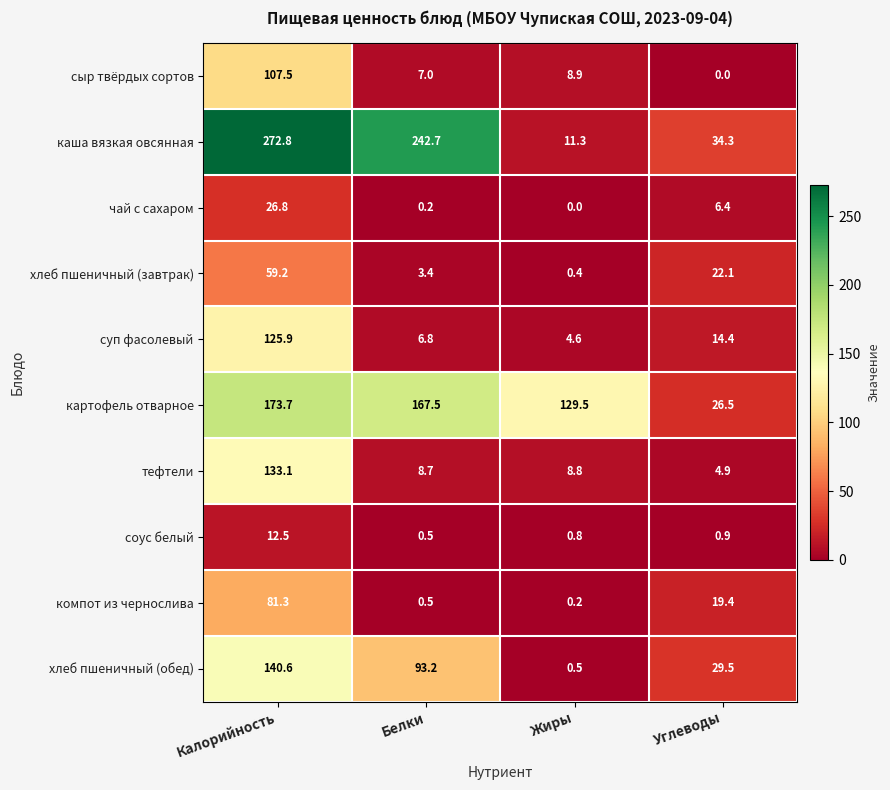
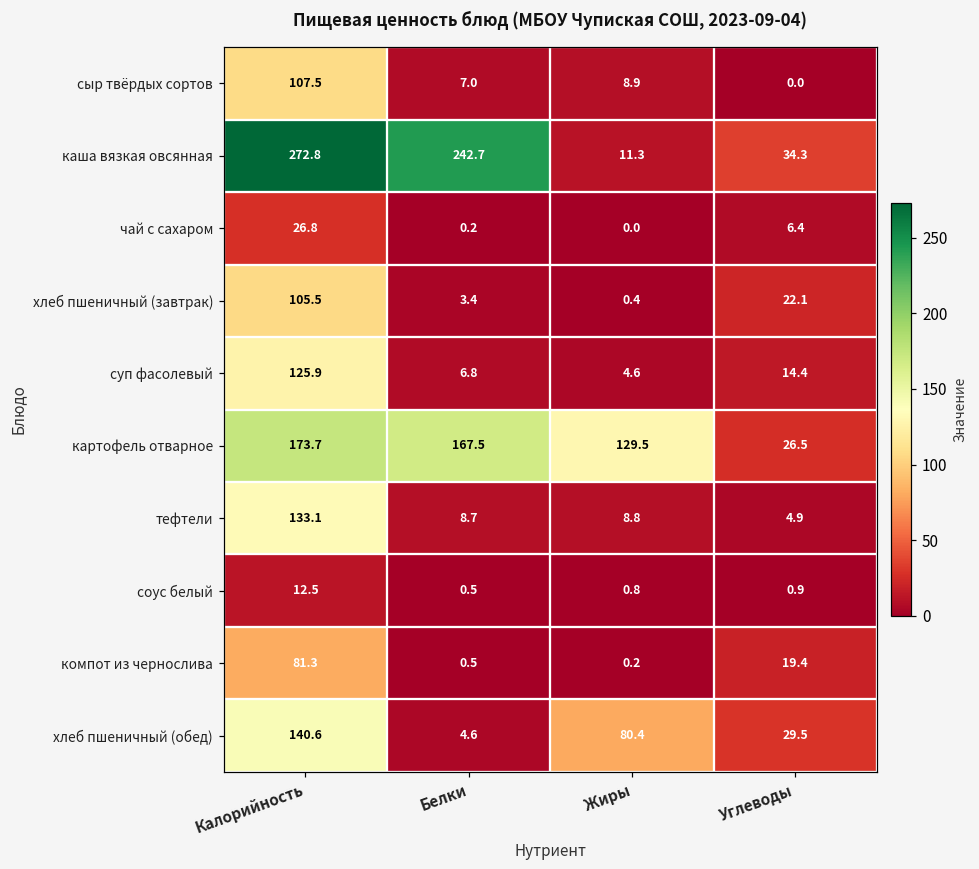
хлеб пшеничный (завтрак), Калорийность: 59.2 -> 105.5
хлеб пшеничный (обед), Белки: 93.2 -> 4.6
хлеб пшеничный (обед), Жиры: 0.5 -> 80.4
